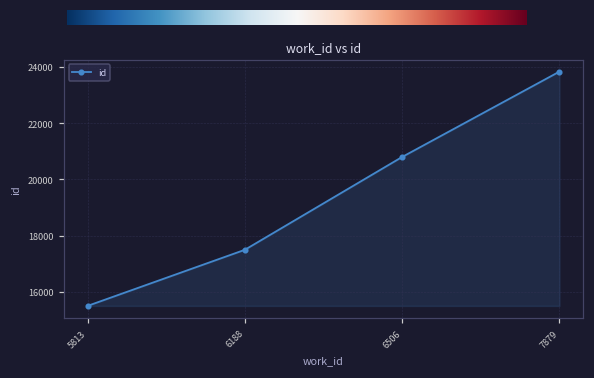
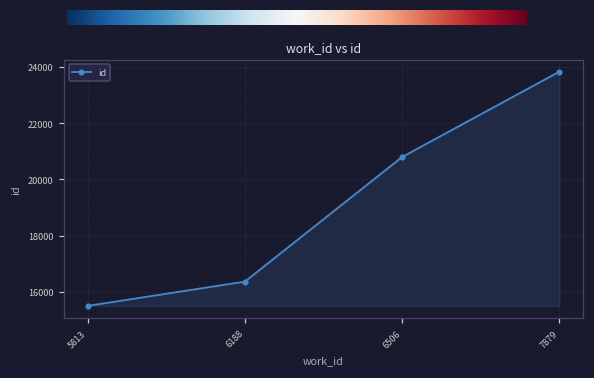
6188: 17500 -> 16400
